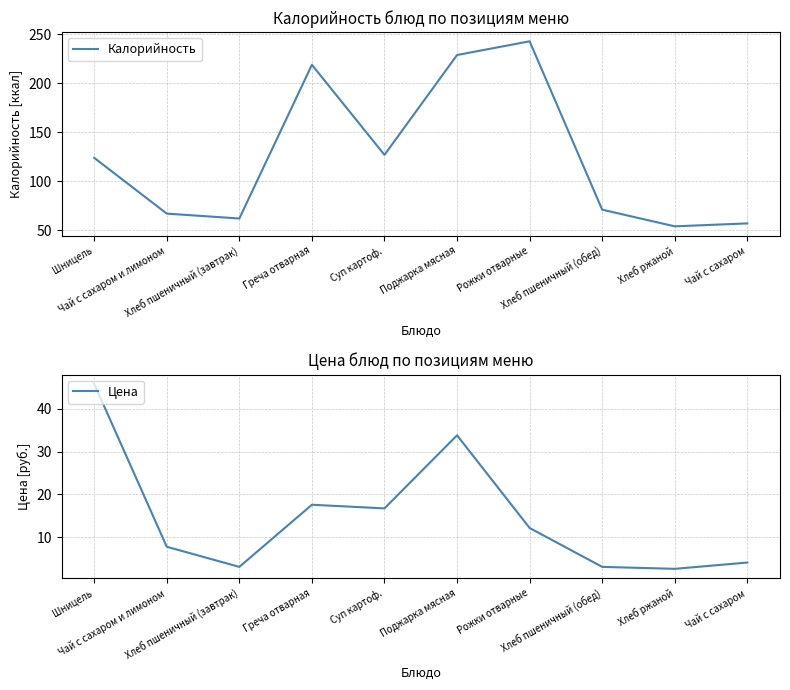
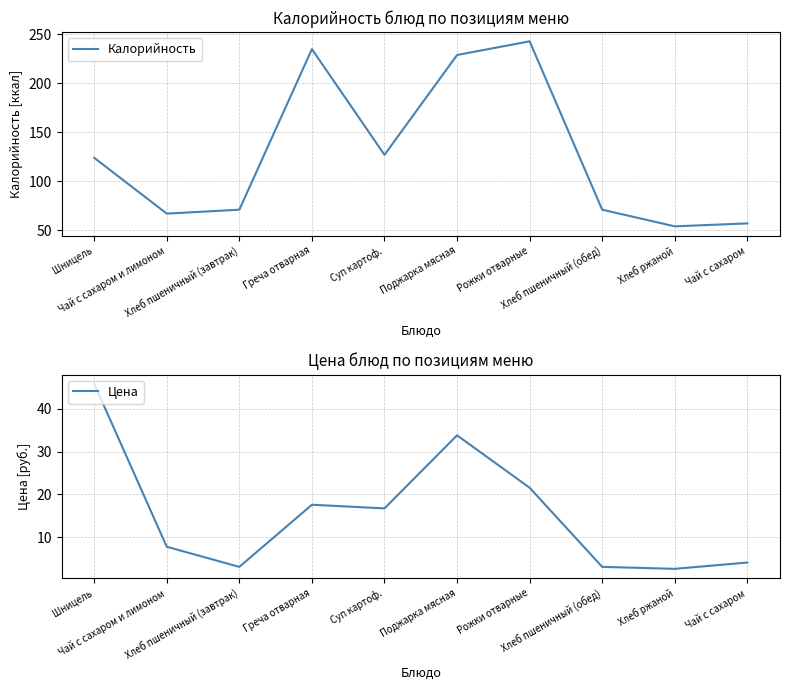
Калорийность блюд по позициям меню, Хлеб пшеничный (завтрак): 60 -> 70
Калорийность блюд по позициям меню, Греча отварная: 220 -> 240
Цена блюд по позициям меню, Рожки отварные: 12 -> 22
